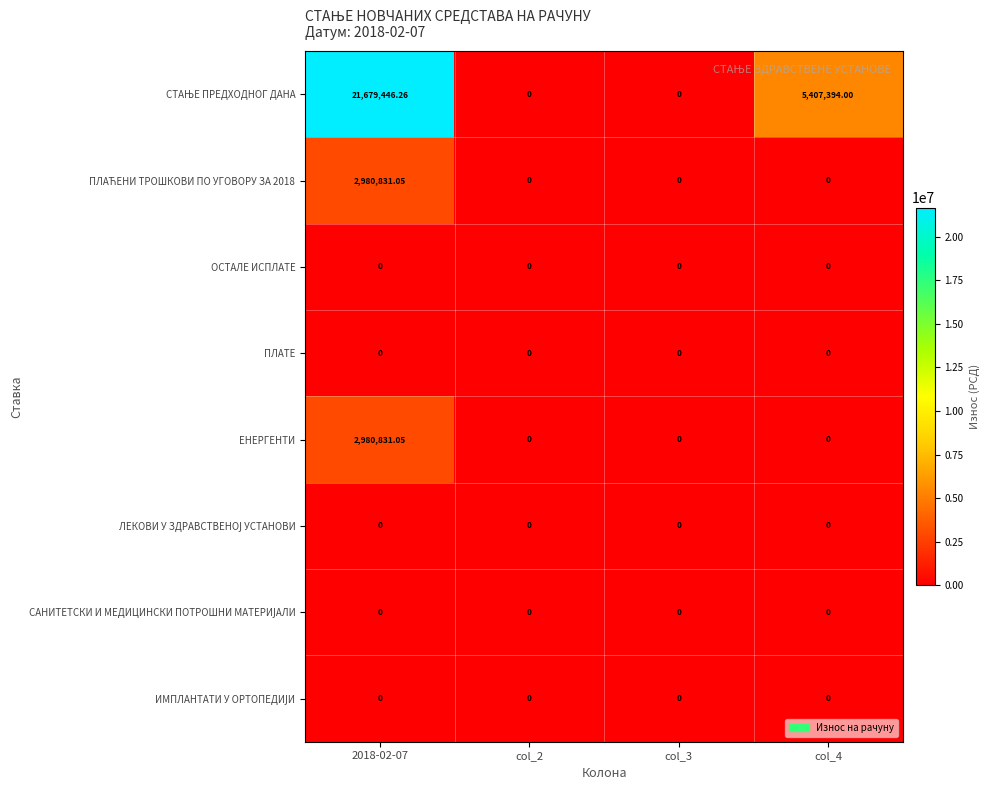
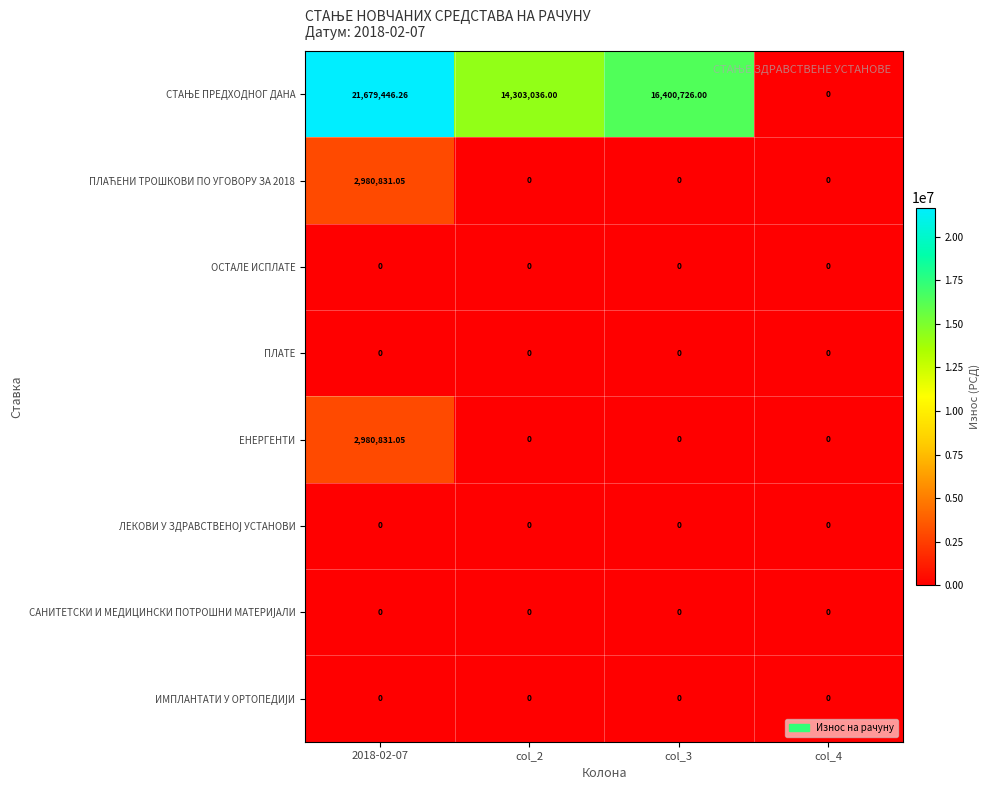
СТАЊЕ ПРЕДХОДНОГ ДАНА, col_2: 0 -> 14,303,036.00
СТАЊЕ ПРЕДХОДНОГ ДАНА, col_3: 0 -> 16,400,726.00
СТАЊЕ ПРЕДХОДНОГ ДАНА, col_4: 5,407,394.00 -> 0
